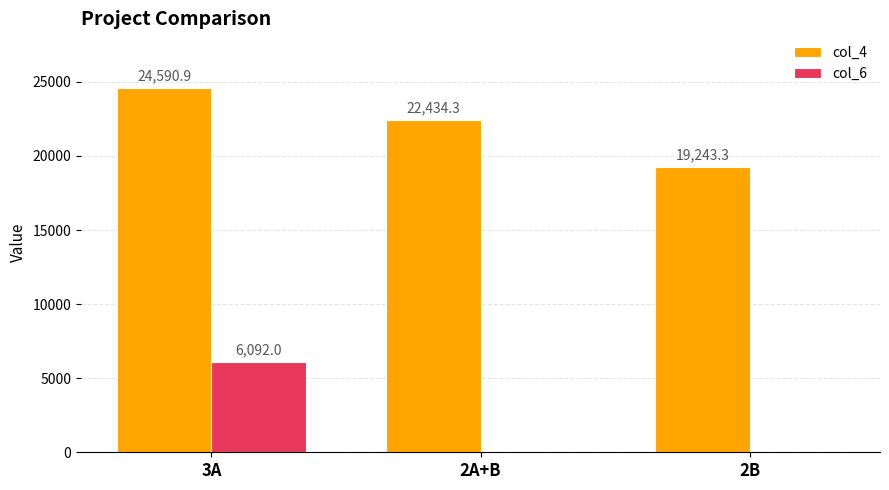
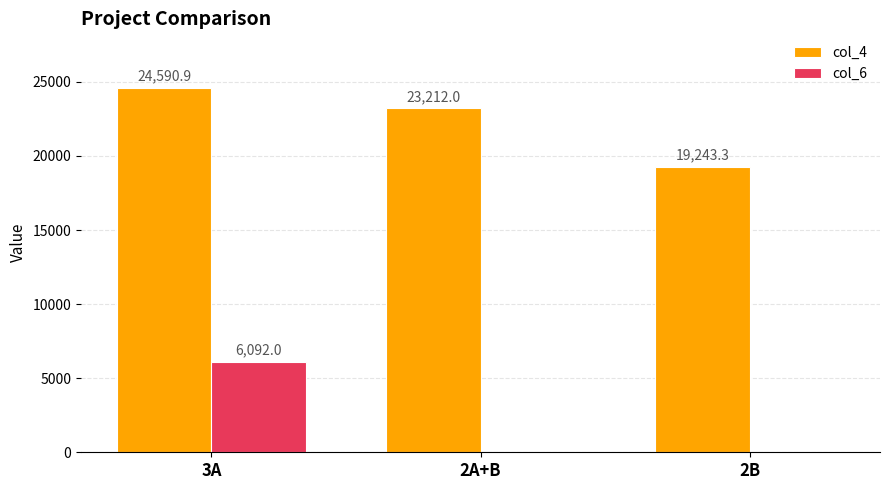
col_4, 2A+B: 22,434.3 -> 23,212.0
